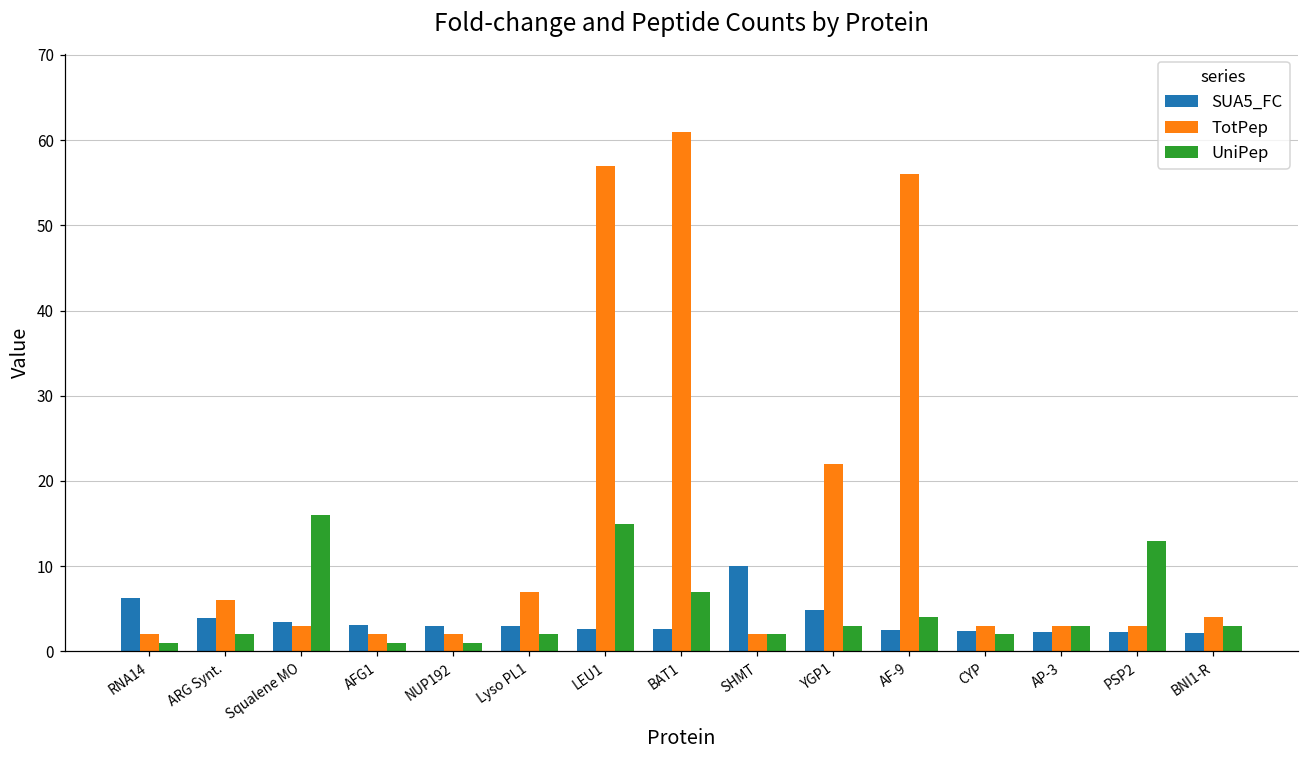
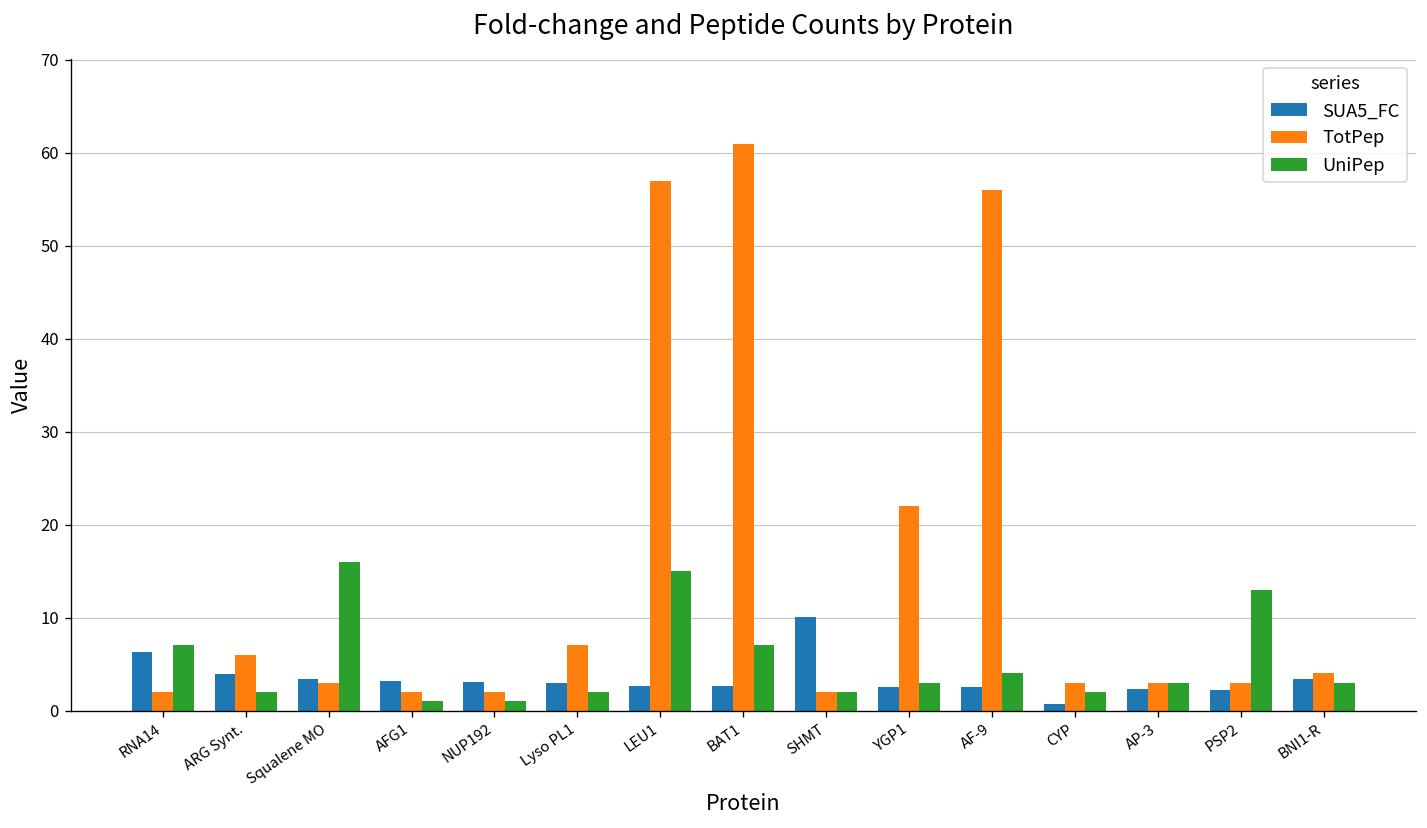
UniPep, RNA14: 1 -> 7
SUA5_FC, YGP1: 5 -> 3
SUA5_FC, CYP: 2 -> 1
SUA5_FC, BNI1-R: 2 -> 3
